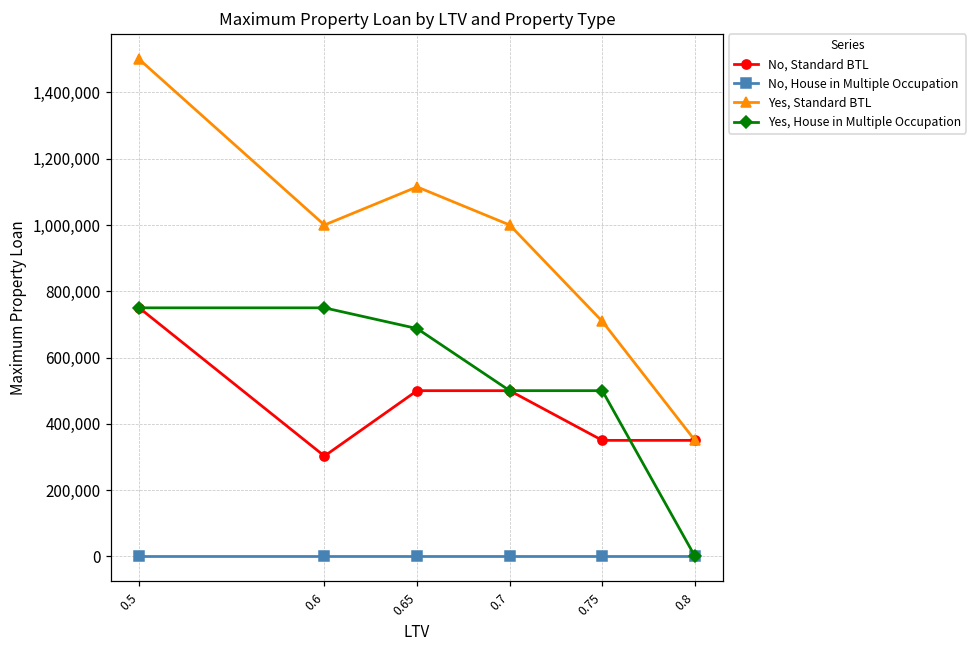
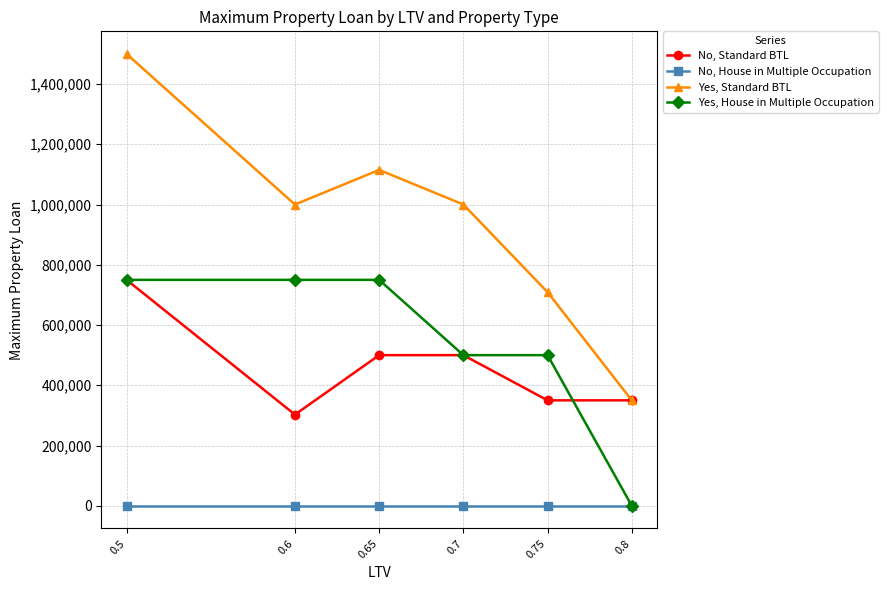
Yes, House in Multiple Occupation, 0.65: 690,000 -> 750,000
